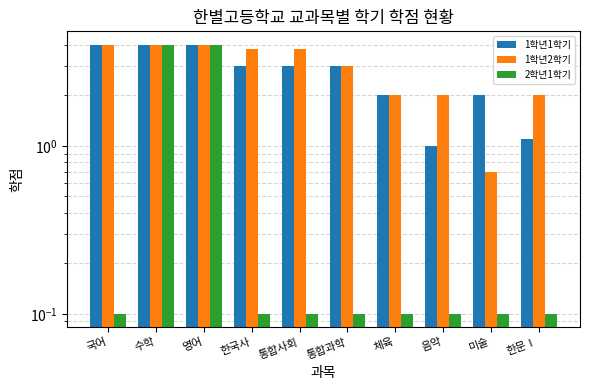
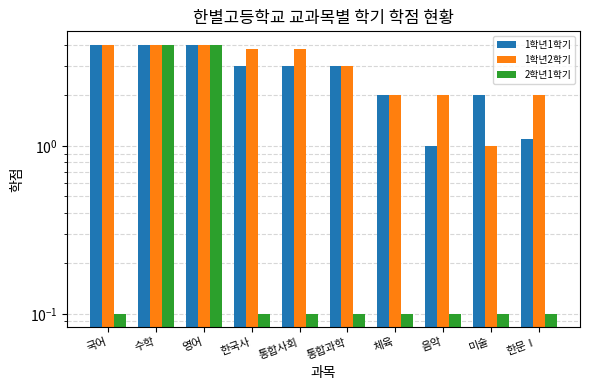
1학년2학기, 미술: 0.7 -> 1.0
